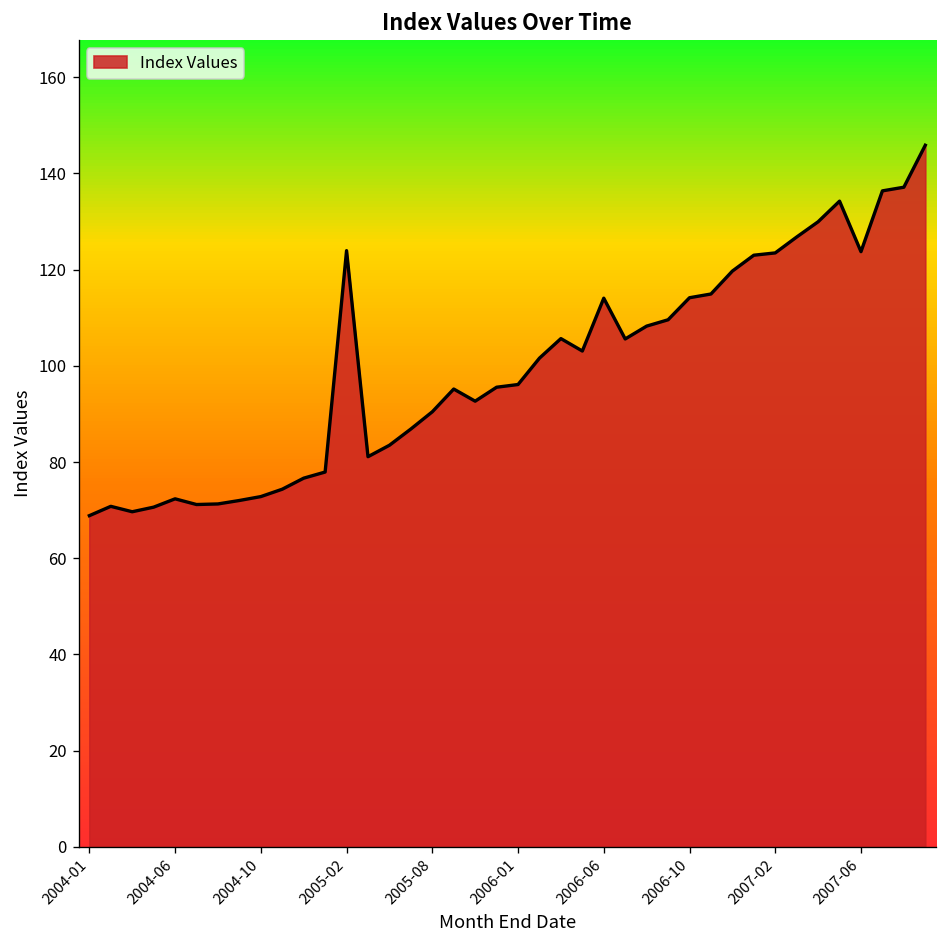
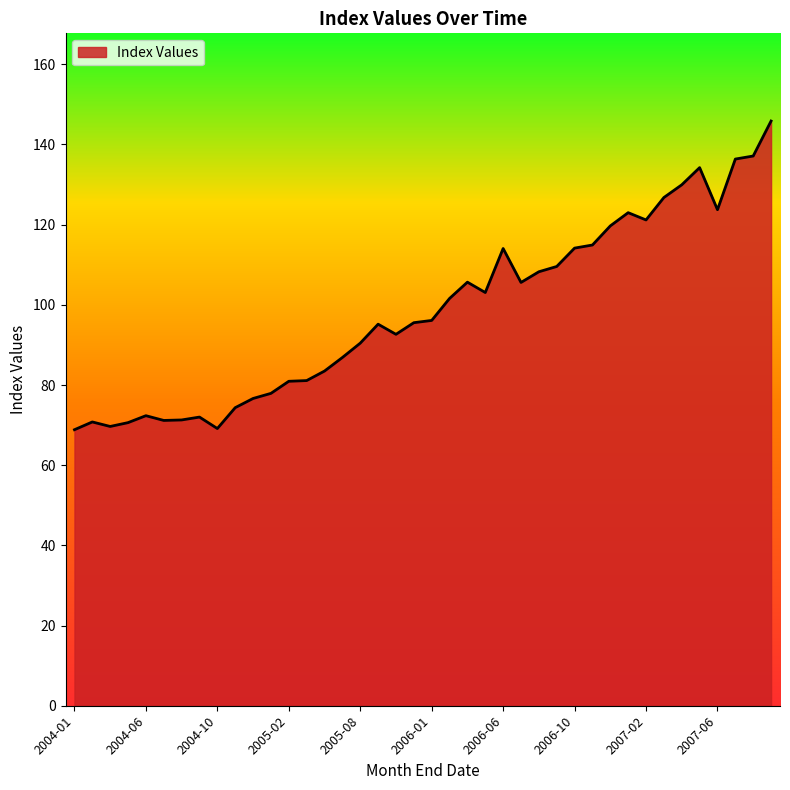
2004-10: 73 -> 69
2005-02: 124 -> 81
2007-02: 123 -> 121
